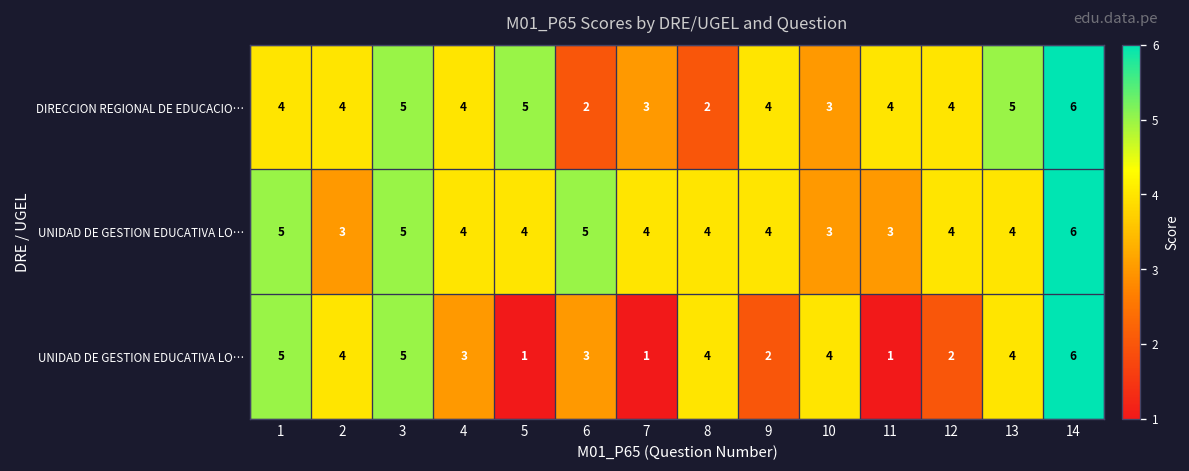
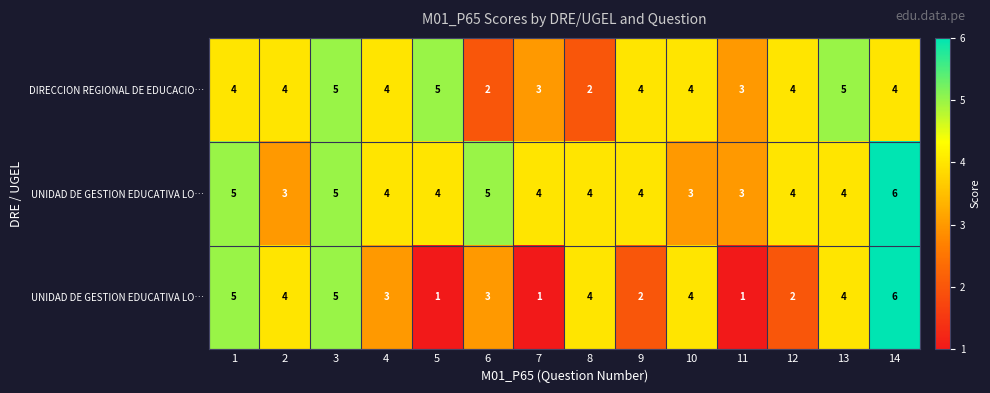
DIRECCION REGIONAL DE EDUCACIO…, 10: 3 -> 4
DIRECCION REGIONAL DE EDUCACIO…, 11: 4 -> 3
DIRECCION REGIONAL DE EDUCACIO…, 14: 6 -> 4
